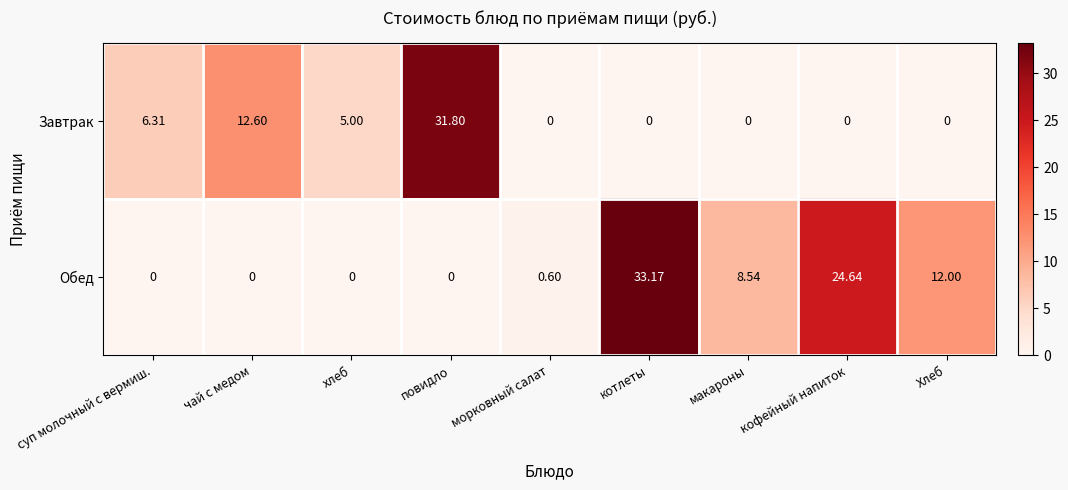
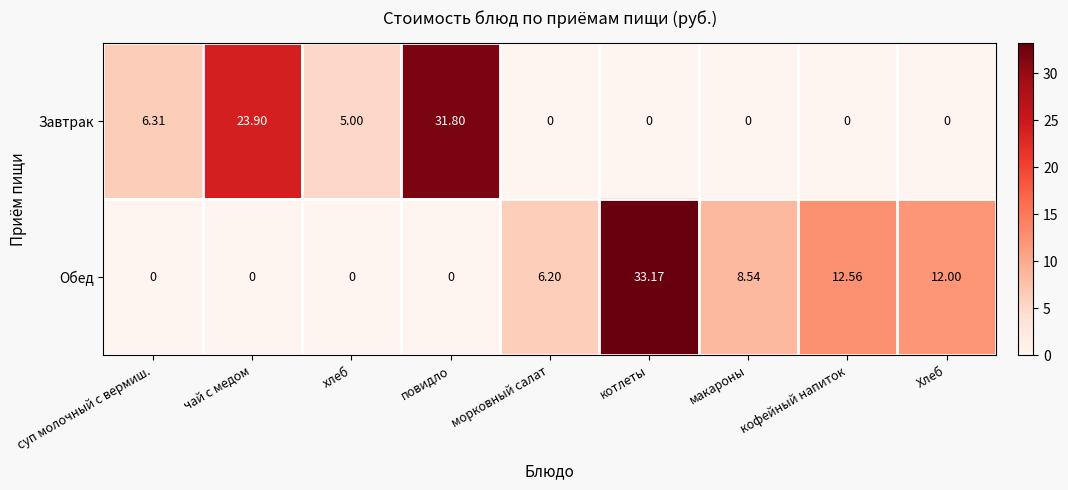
Завтрак, чай с медом: 12.60 -> 23.90
Обед, морковный салат: 0.60 -> 6.20
Обед, кофейный напиток: 24.64 -> 12.56
